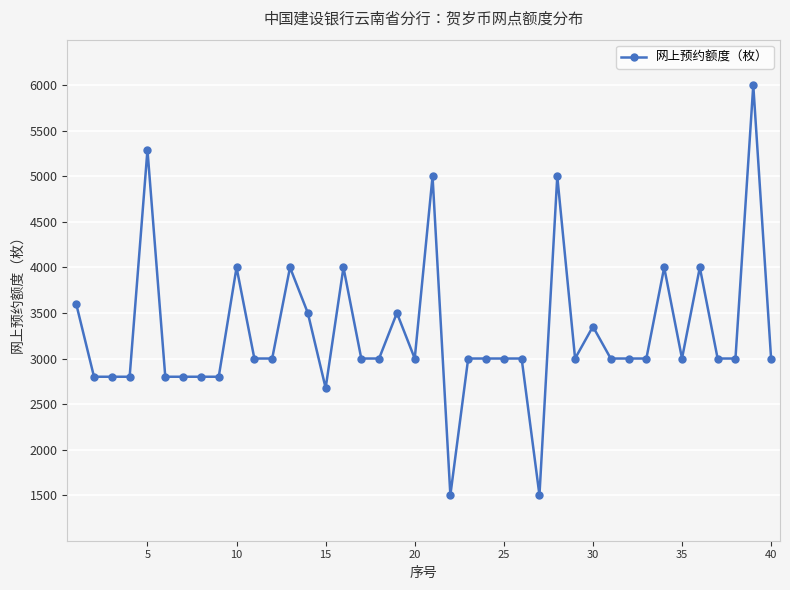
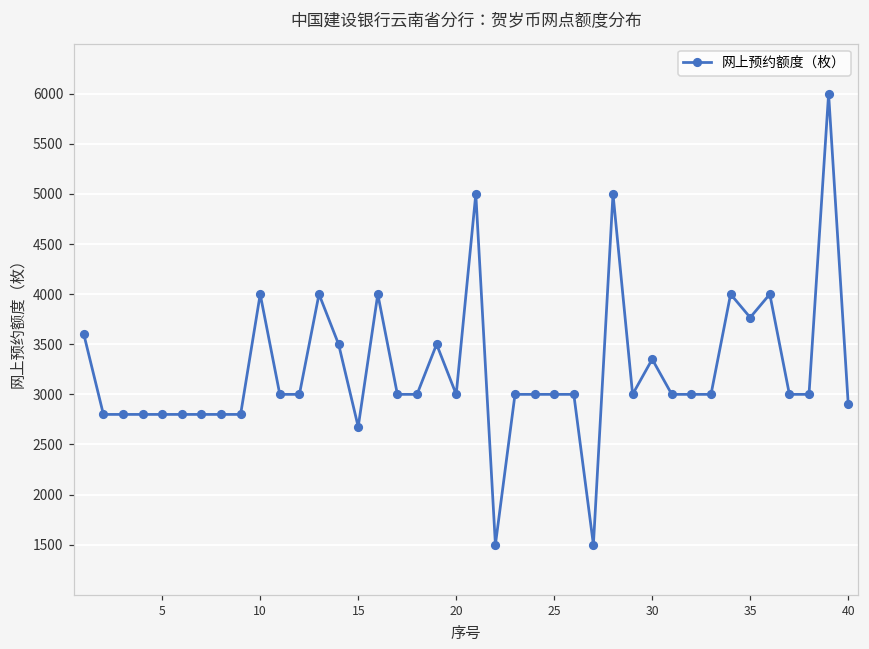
5: 5300 -> 2800
35: 3000 -> 3800
40: 3000 -> 2900
